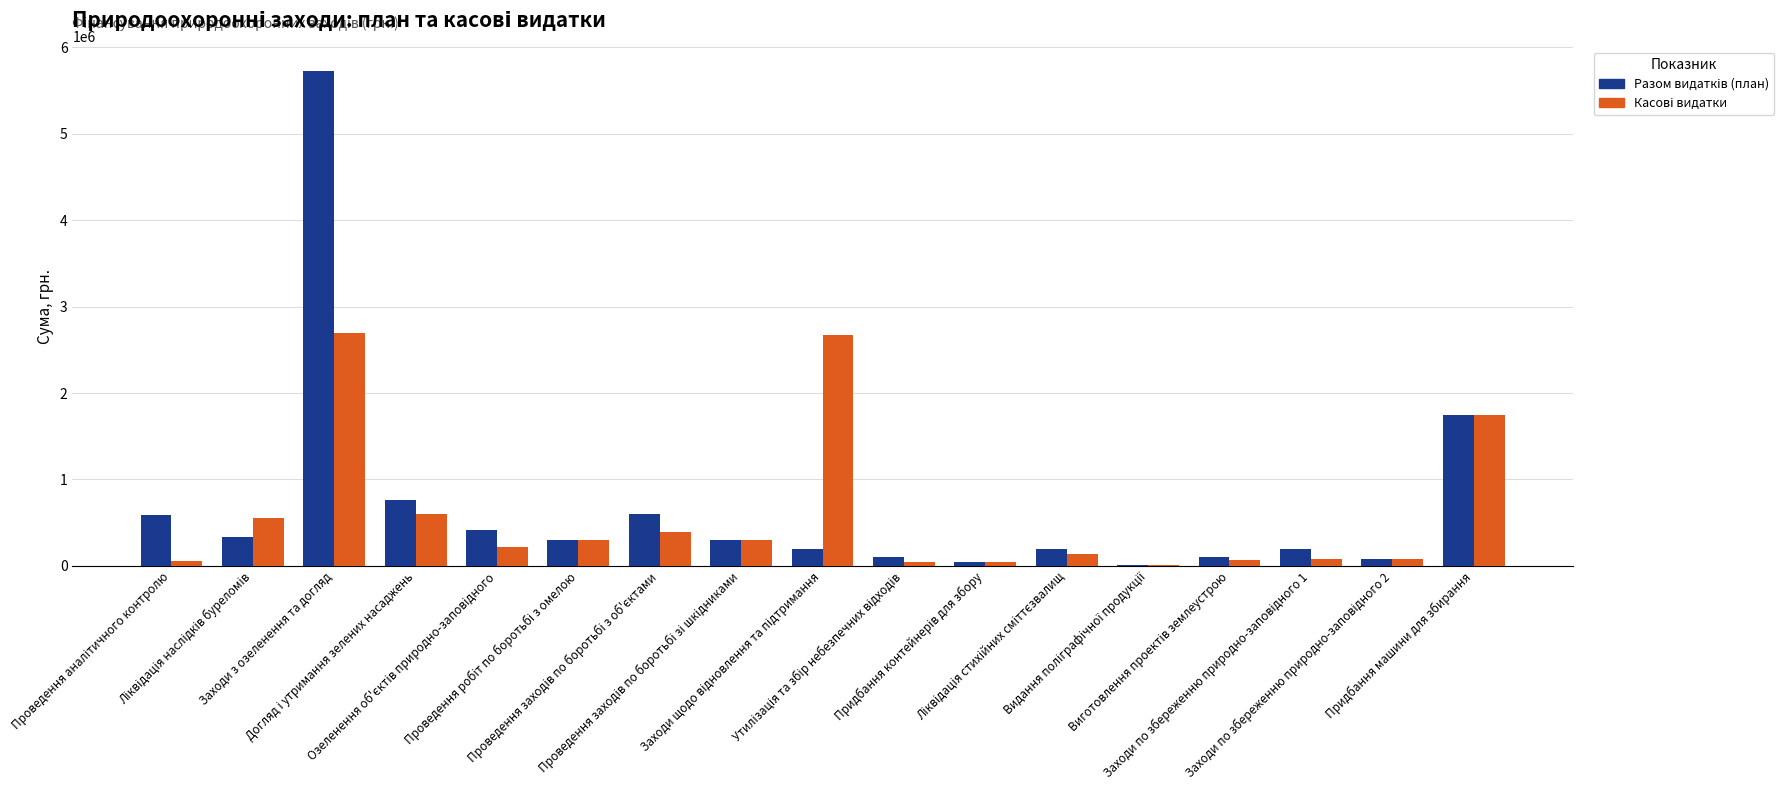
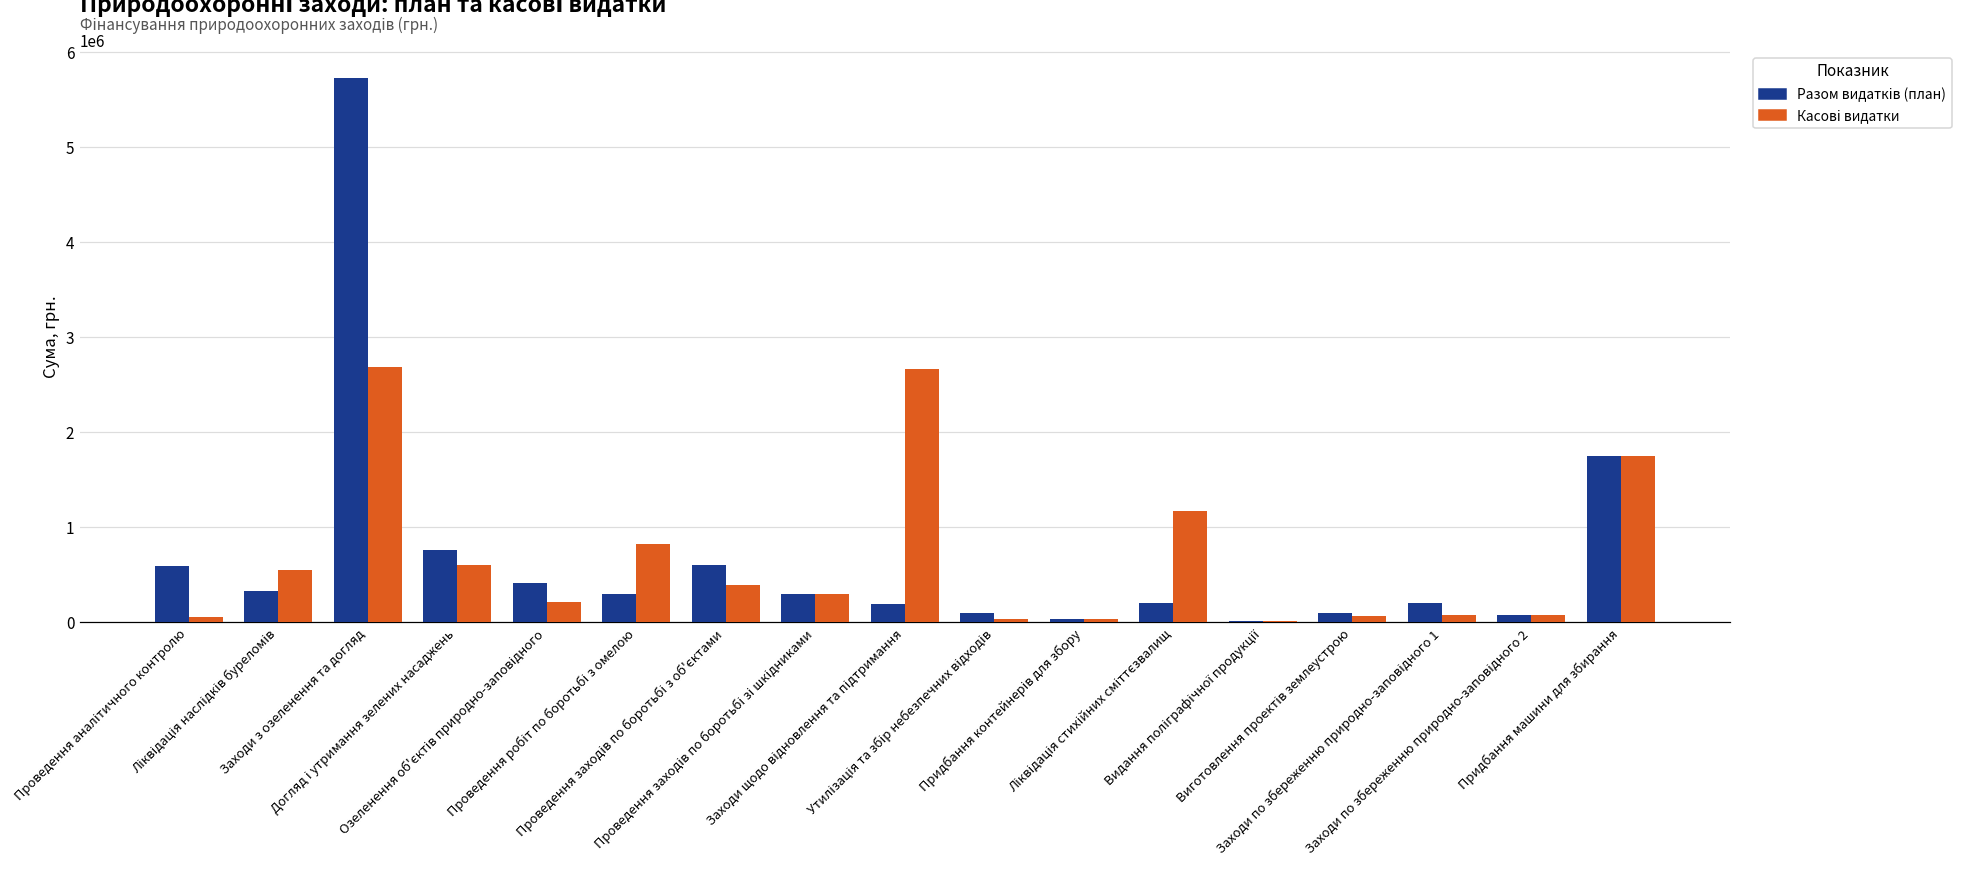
Касові видатки, Проведення робіт по боротьбі з омелою: 300000 -> 800000
Касові видатки, Ліквідація стихійних сміттєзвалищ: 100000 -> 1200000
